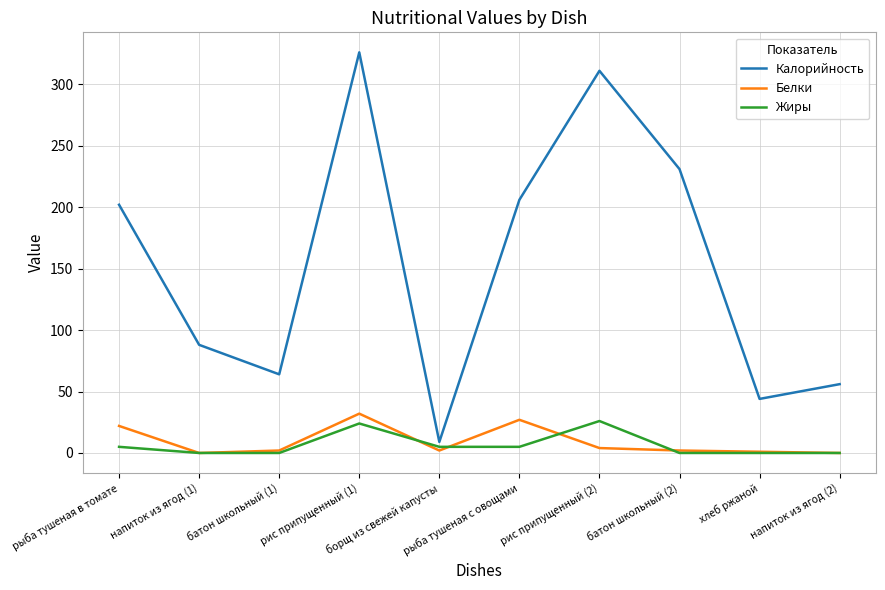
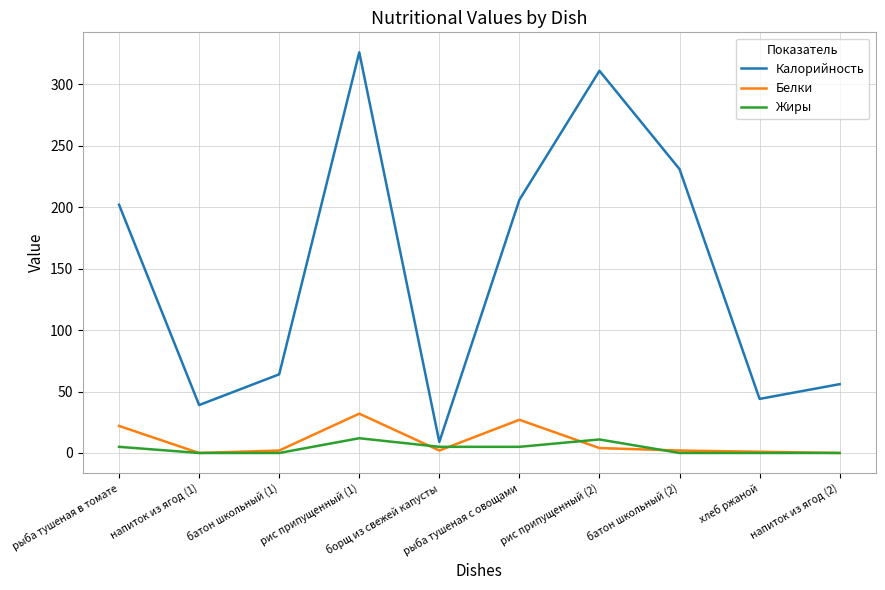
Калорийность, напиток из ягод (1): 88 -> 39
Жиры, рис припущенный (1): 24 -> 12
Жиры, рис припущенный (2): 26 -> 11
